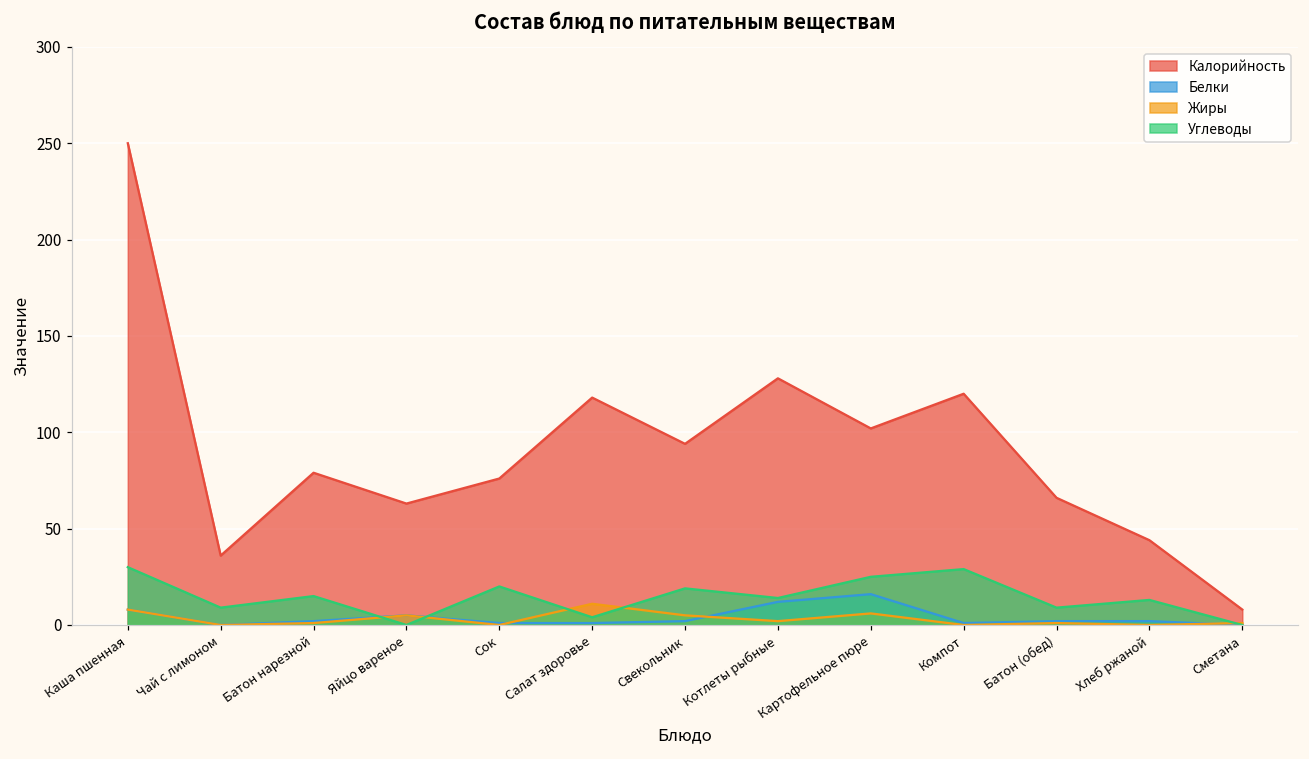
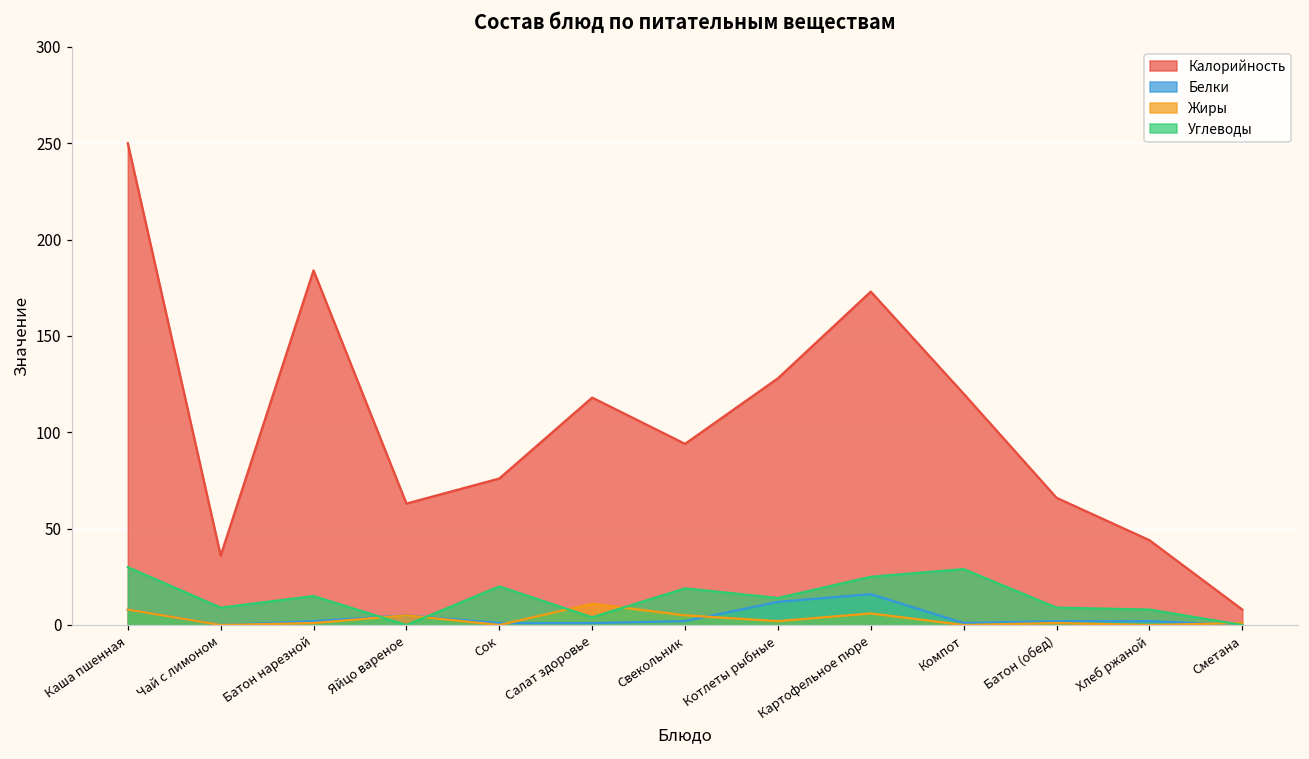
Калорийность, Батон нарезной: 79 -> 184
Калорийность, Картофельное пюре: 102 -> 173
Углеводы, Хлеб ржаной: 13 -> 8
